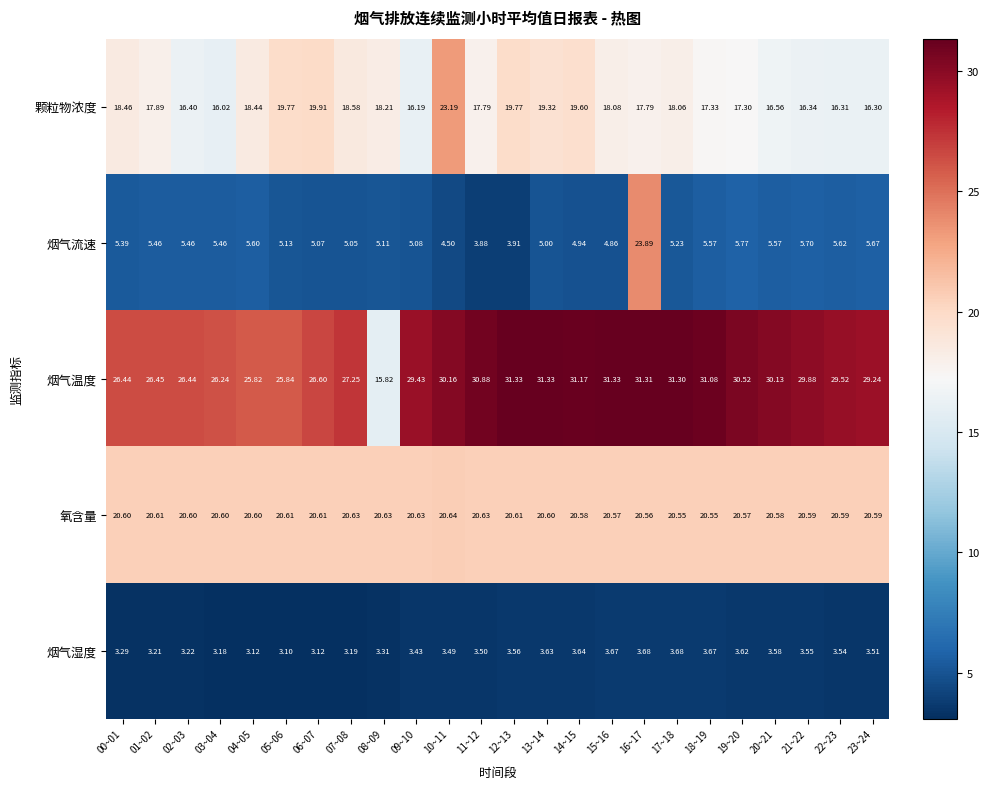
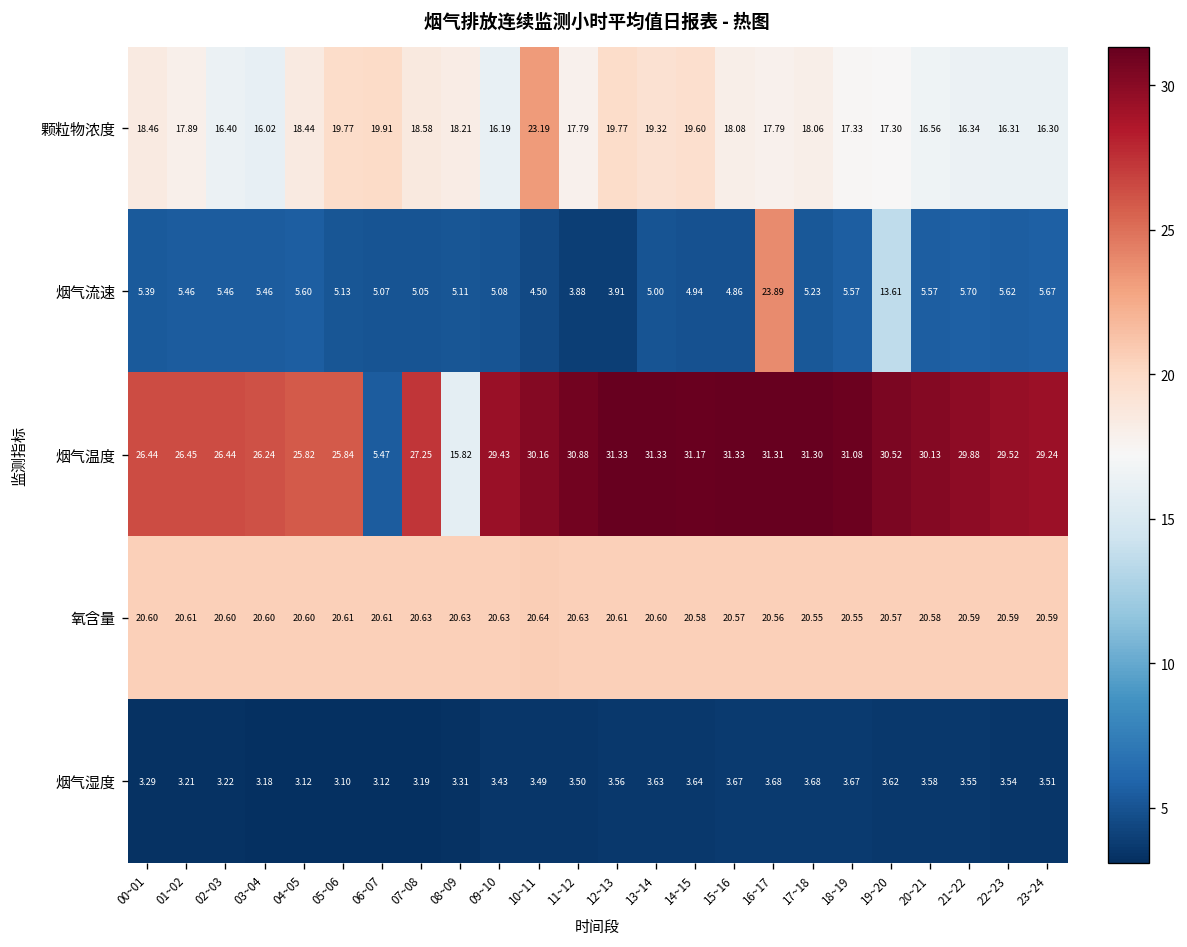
烟气流速, 19~20: 5.77 -> 13.61
烟气温度, 06~07: 26.60 -> 5.47
